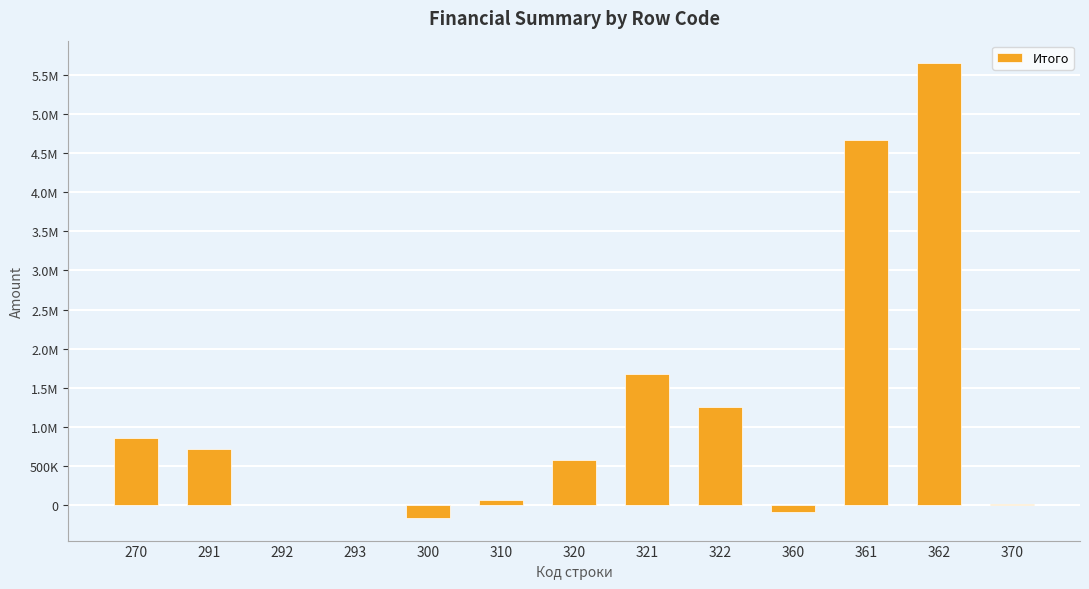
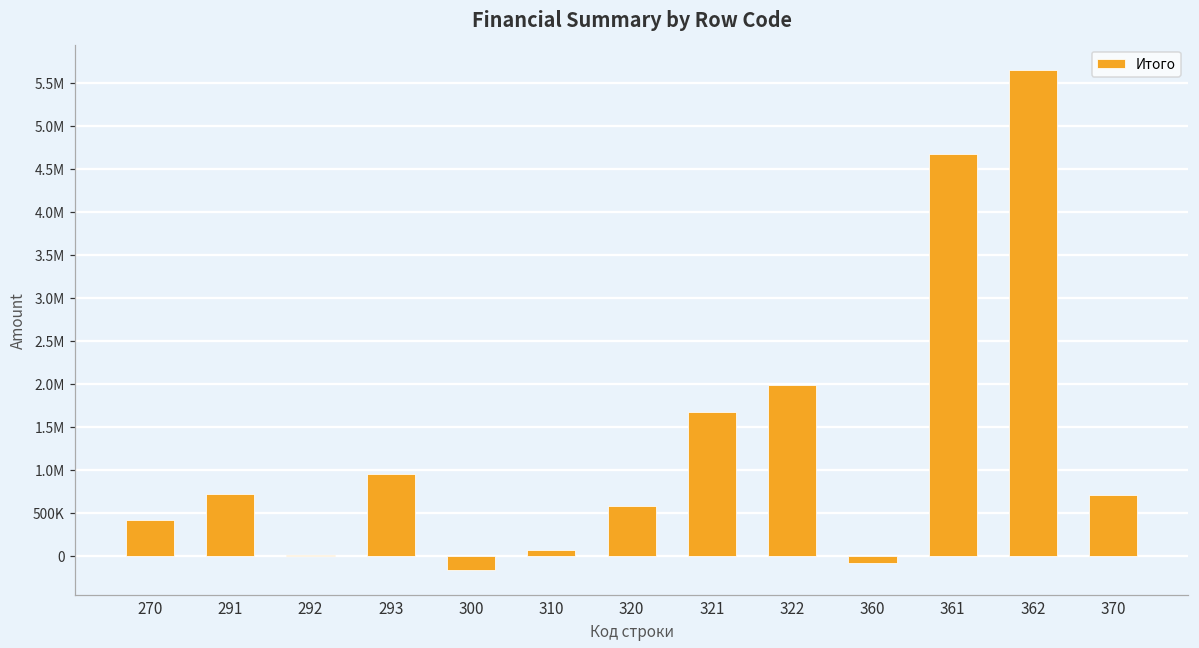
270: 900000 -> 400000
293: 0 -> 900000
322: 1300000 -> 2000000
370: 0 -> 700000
